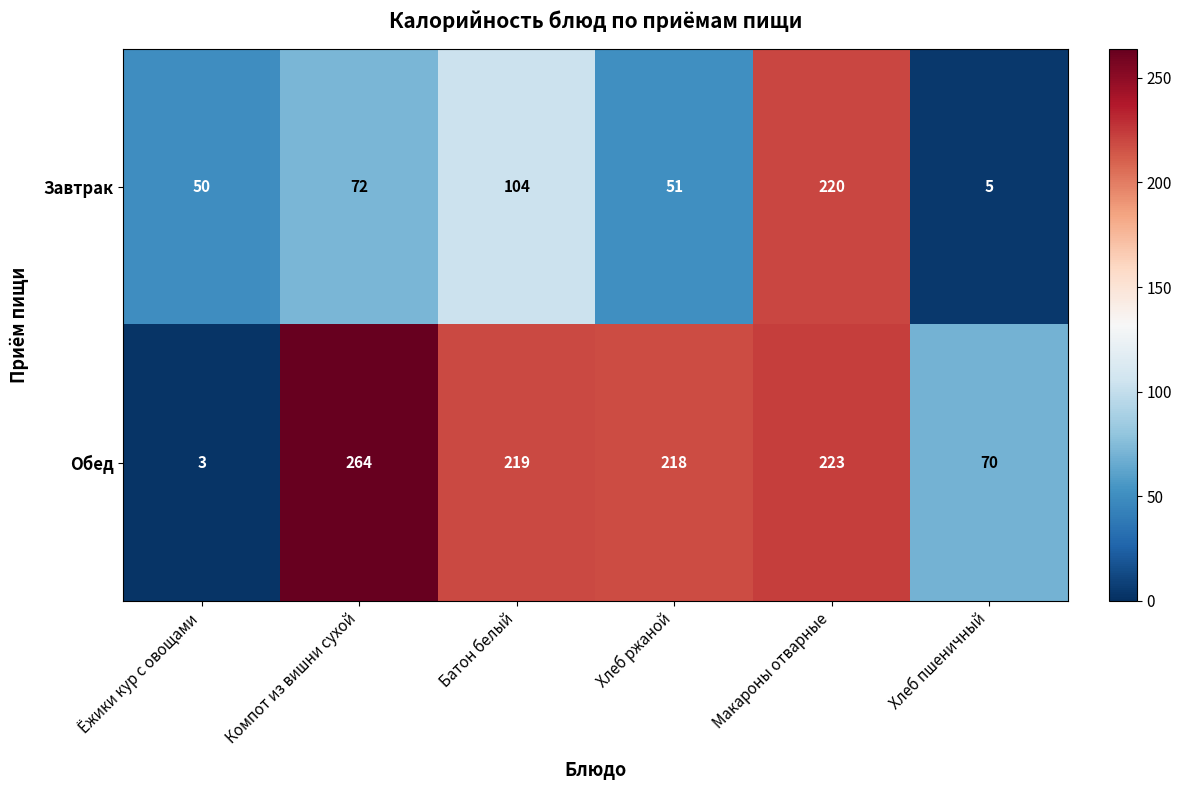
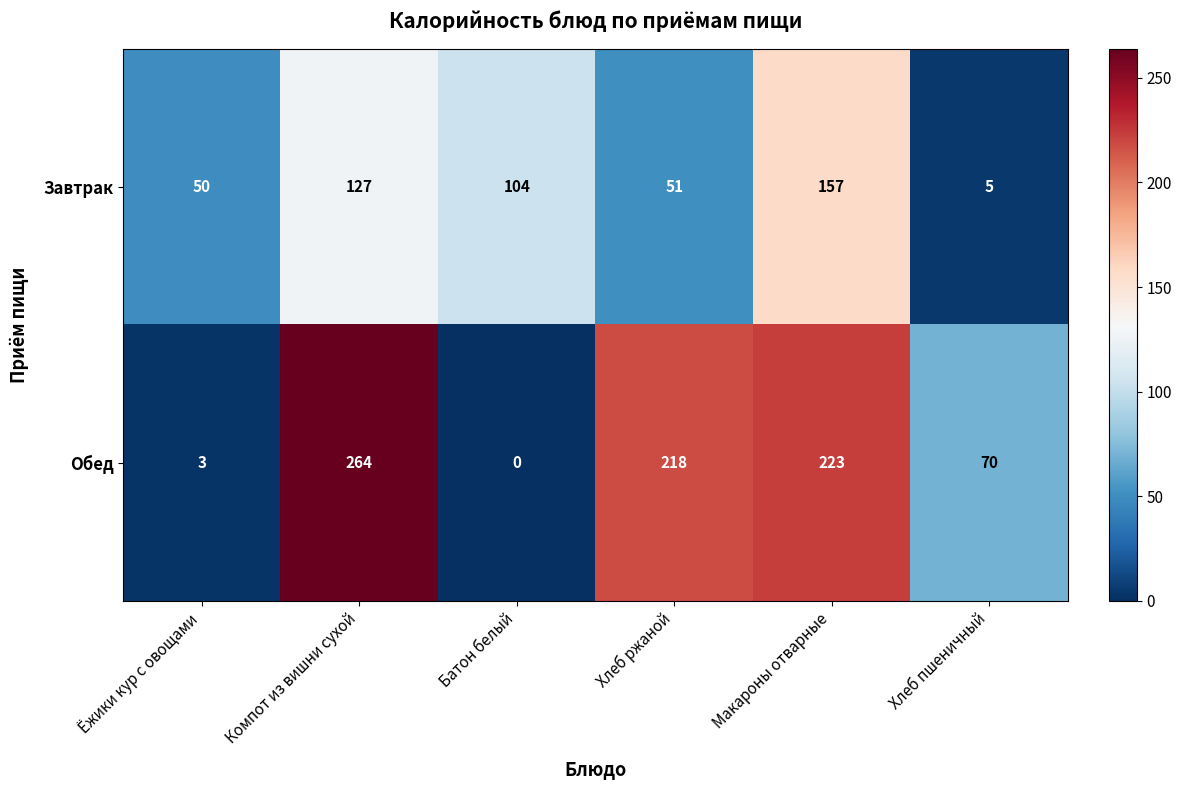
Завтрак, Компот из вишни сухой: 72 -> 127
Завтрак, Макароны отварные: 220 -> 157
Обед, Батон белый: 219 -> 0
